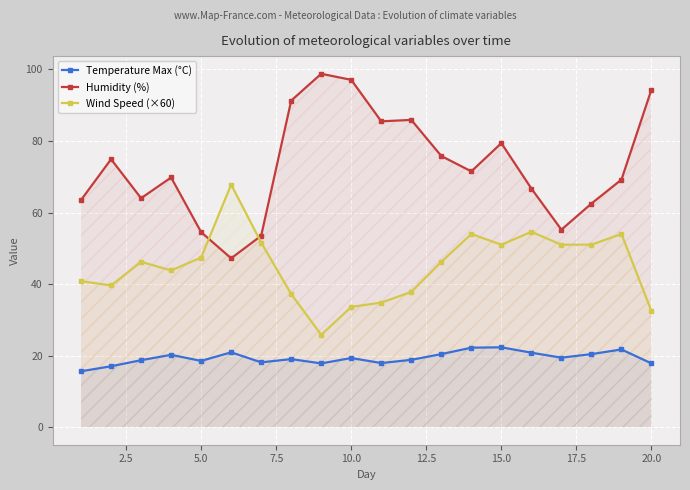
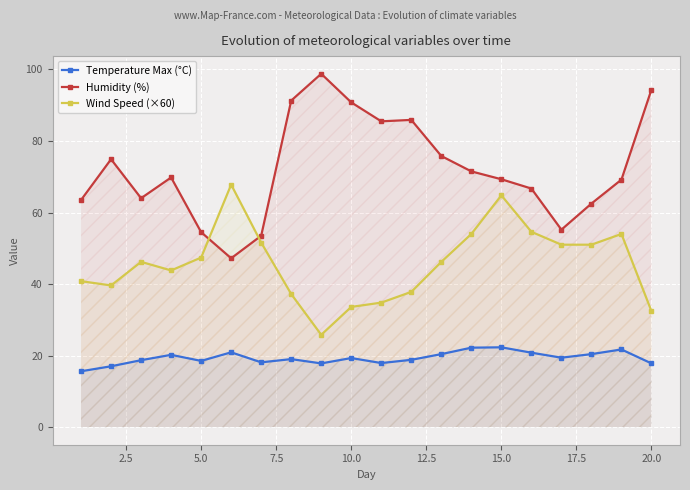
Humidity (%), 10.0: 97 -> 91
Humidity (%), 15.0: 79 -> 69
Wind Speed (×60), 15.0: 51 -> 65
